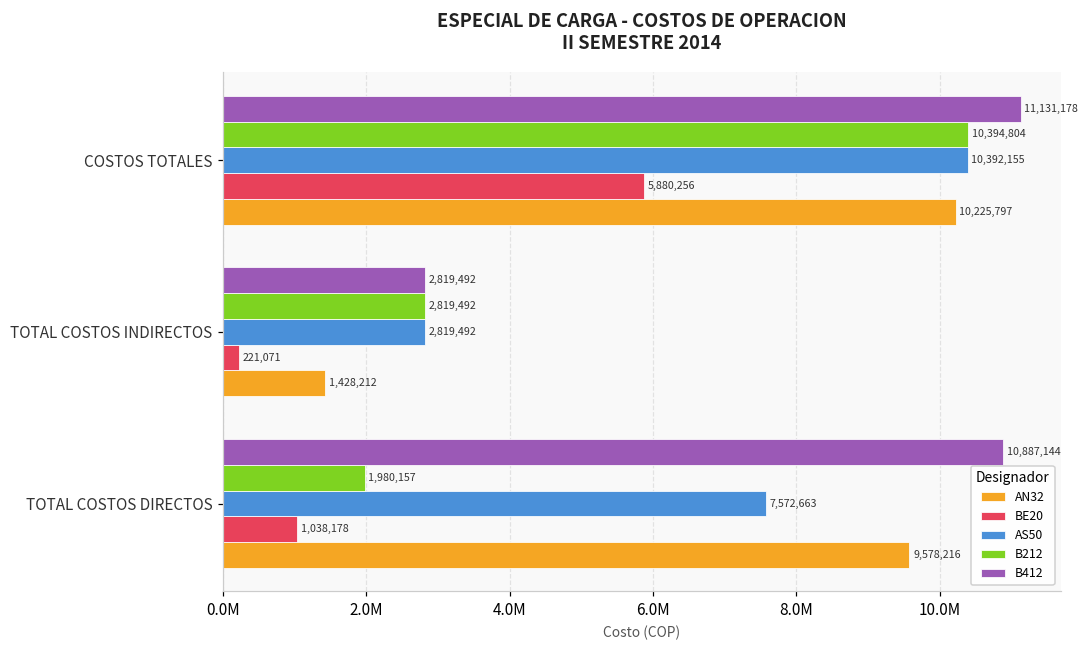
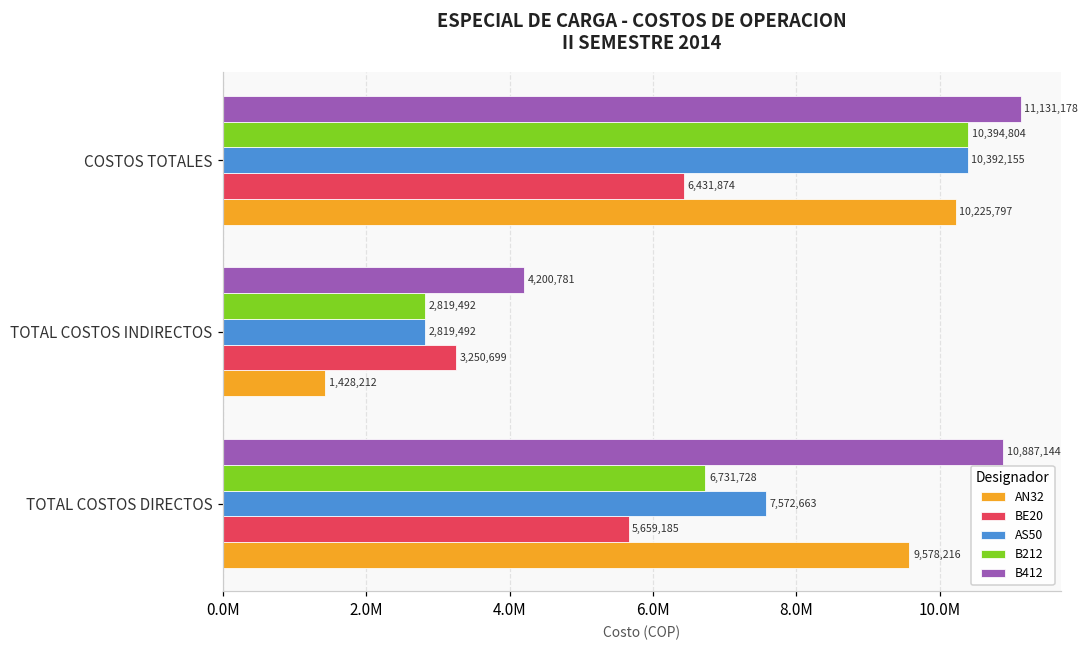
BE20, COSTOS TOTALES: 5,880,256 -> 6,431,874
B412, TOTAL COSTOS INDIRECTOS: 2,819,492 -> 4,200,781
BE20, TOTAL COSTOS INDIRECTOS: 221,071 -> 3,250,699
B212, TOTAL COSTOS DIRECTOS: 1,980,157 -> 6,731,728
BE20, TOTAL COSTOS DIRECTOS: 1,038,178 -> 5,659,185
